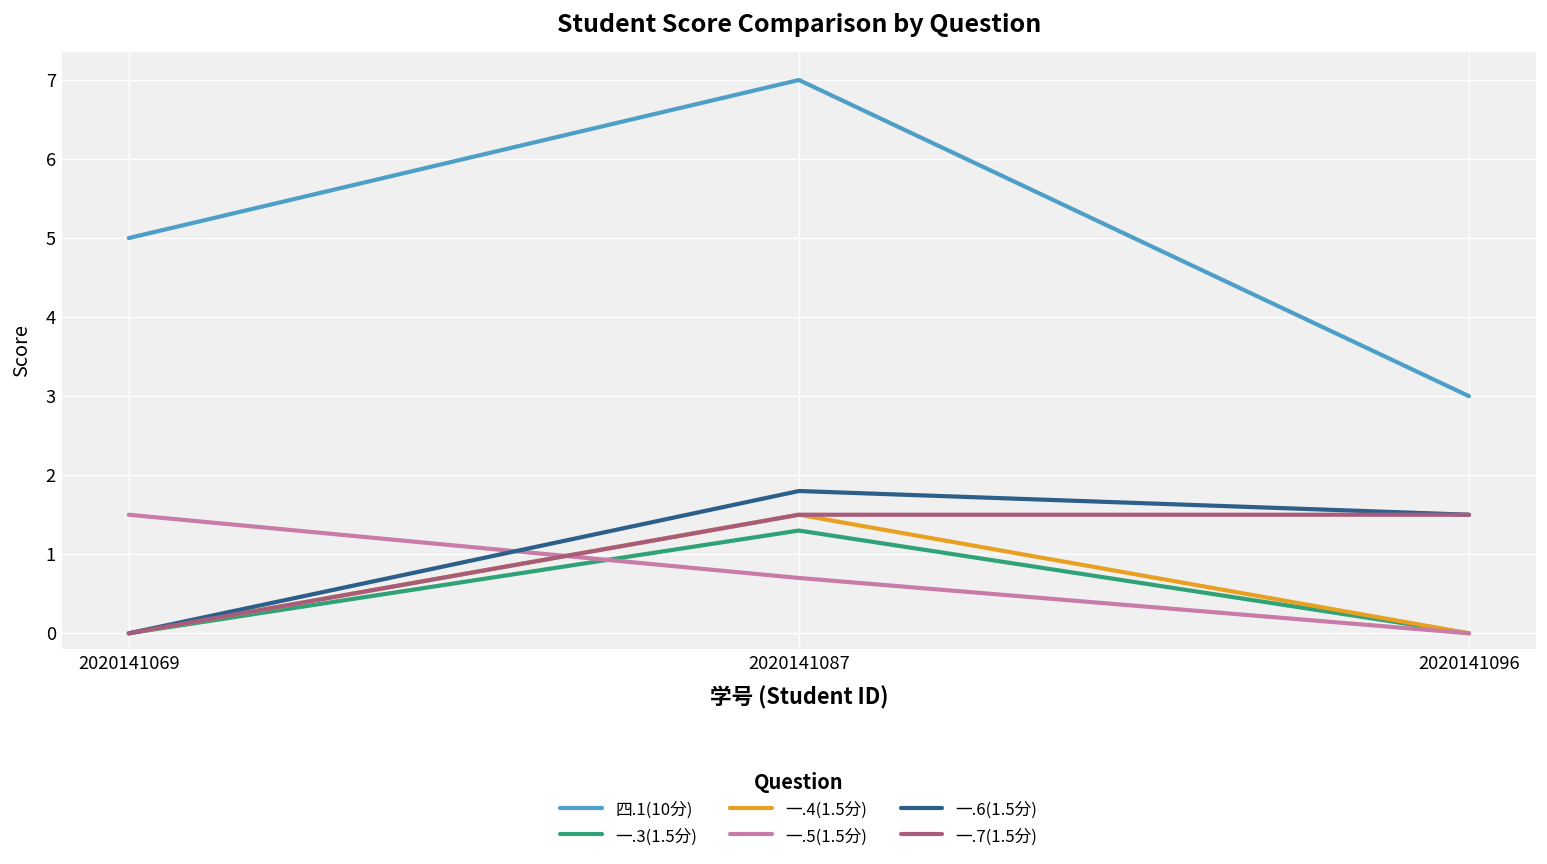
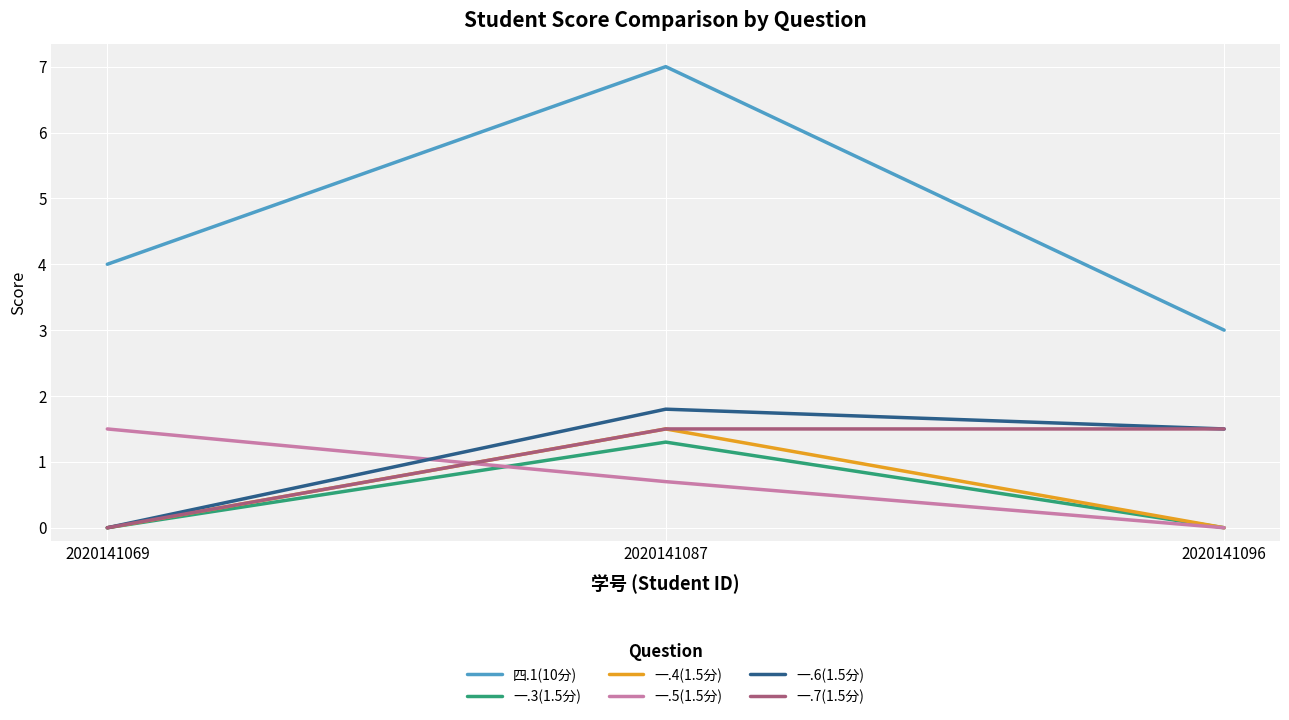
四.1(10分), 2020141069: 5 -> 4
